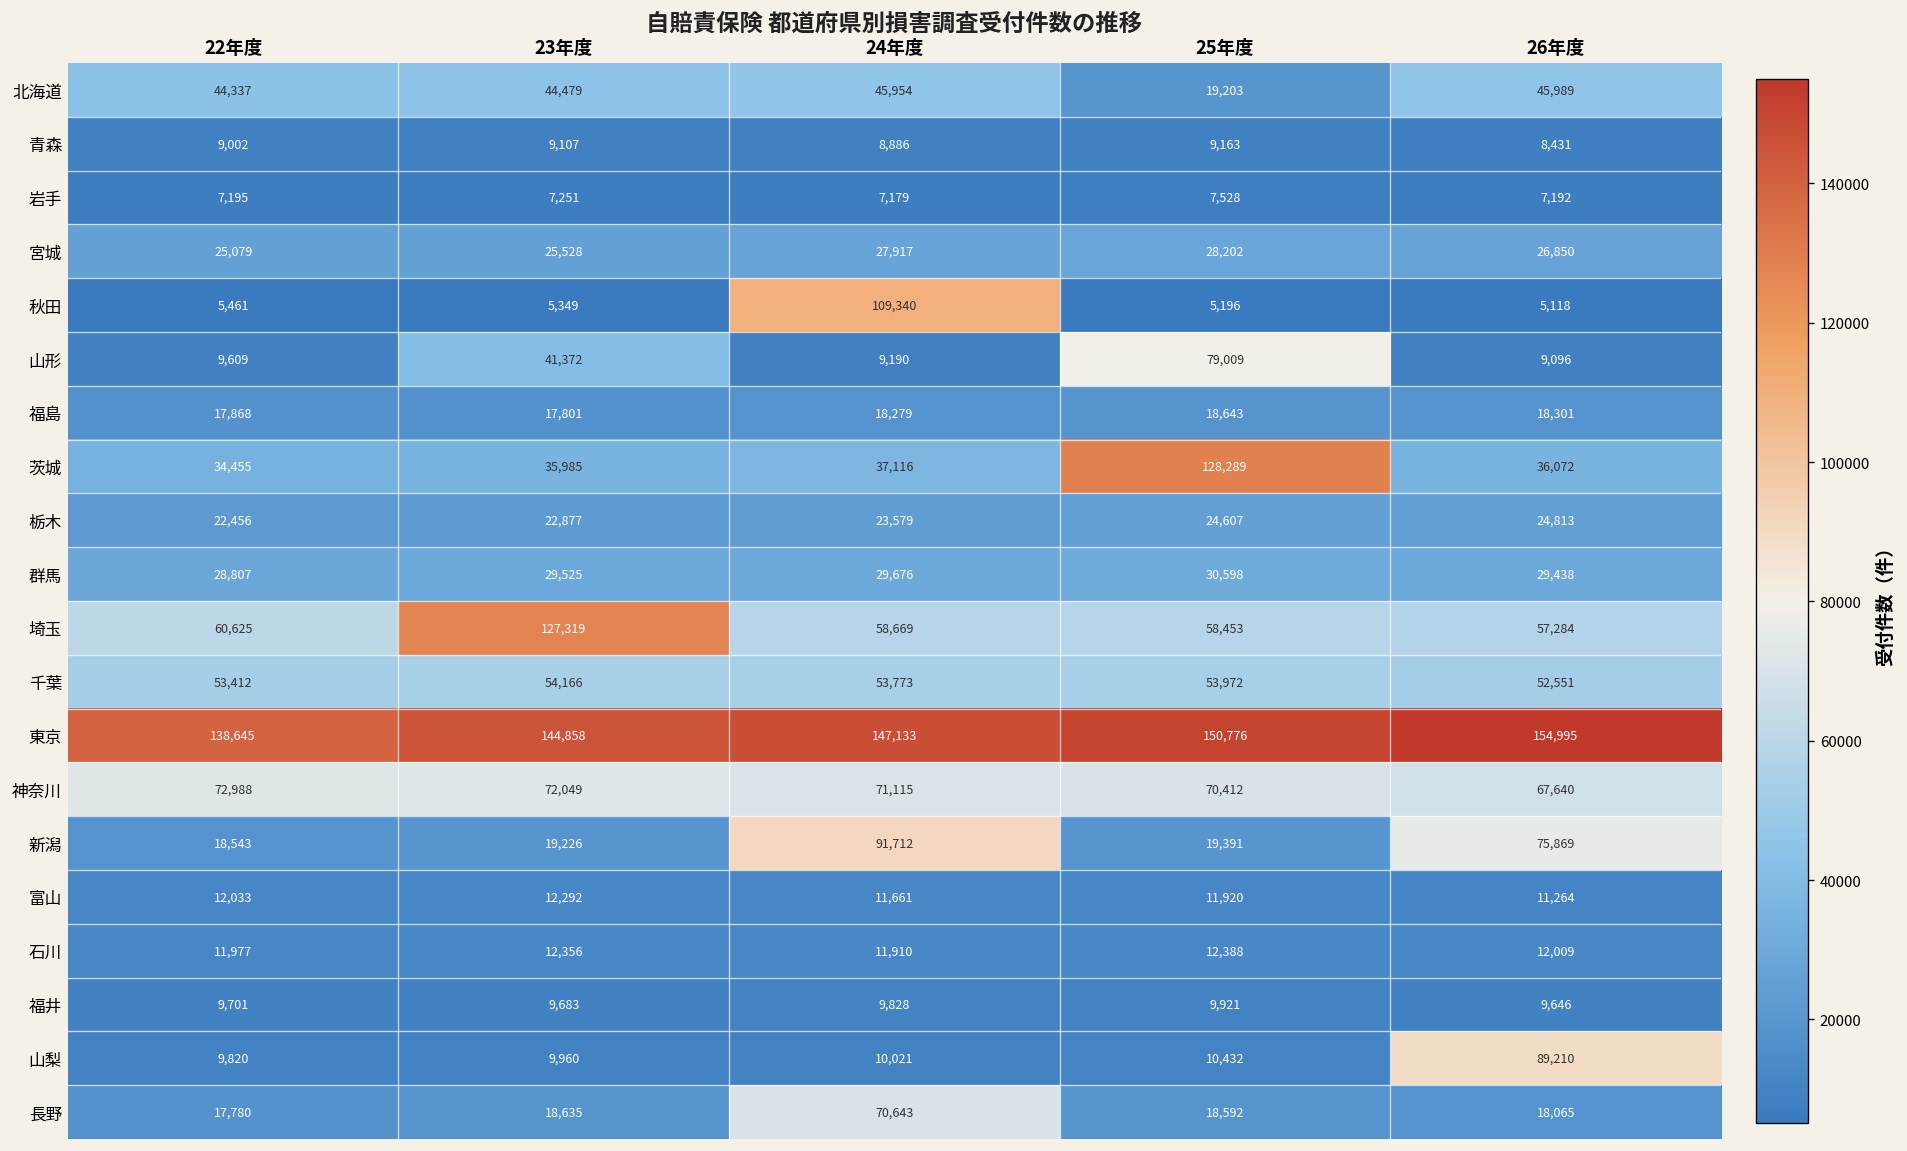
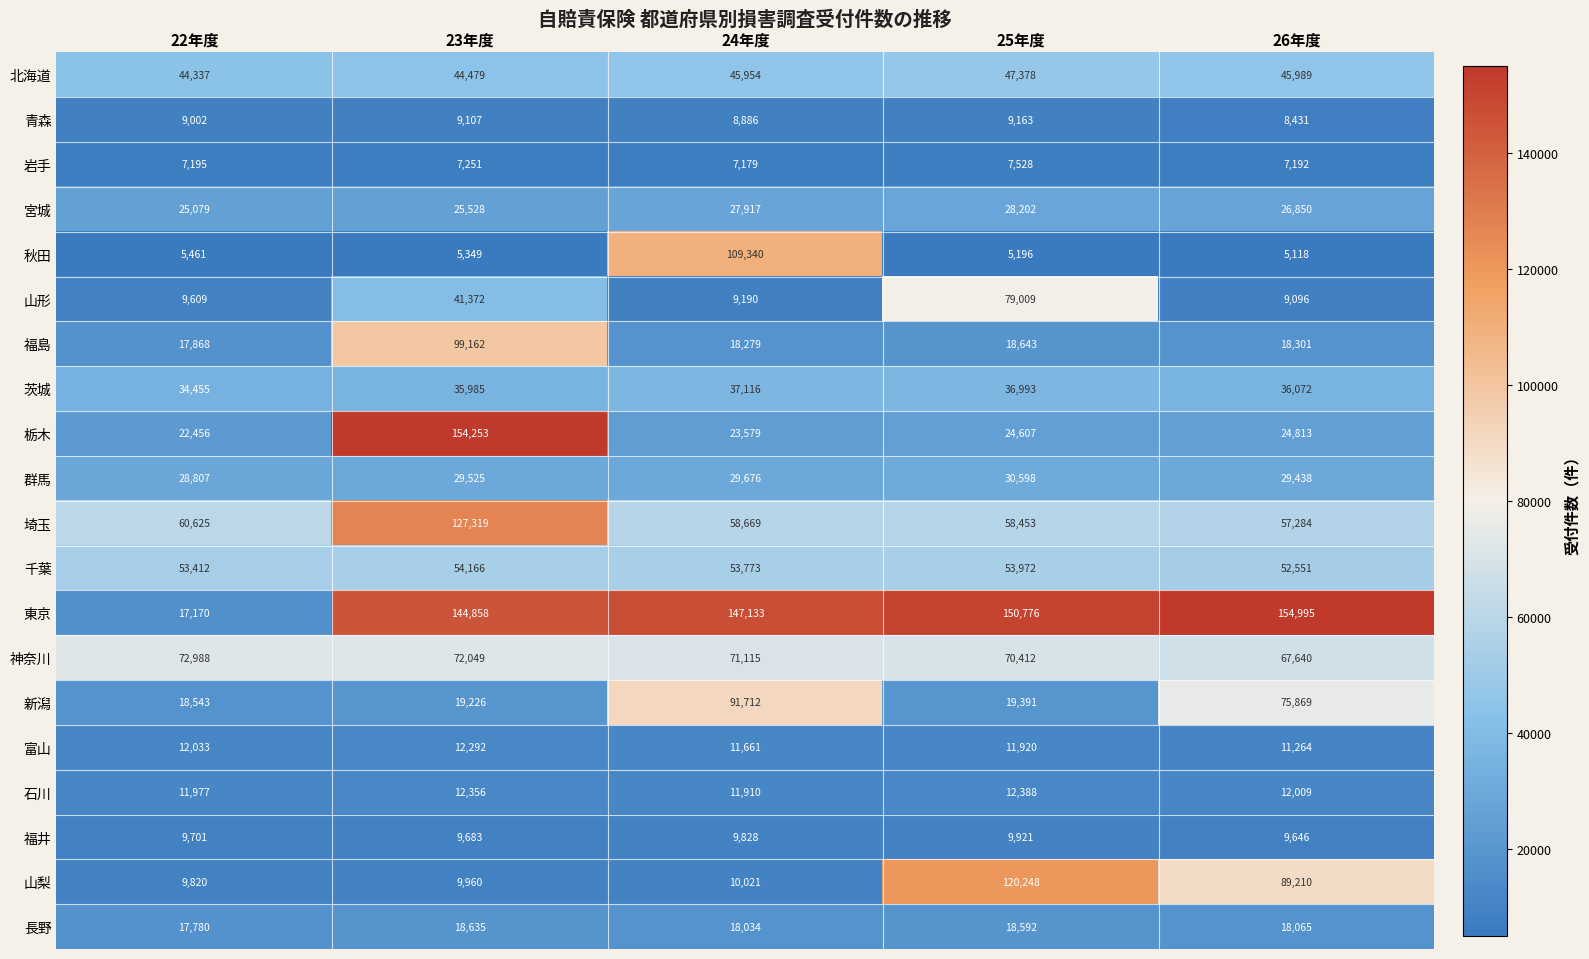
北海道, 25年度: 19,203 -> 47,378
福島, 23年度: 17,801 -> 99,162
茨城, 25年度: 128,289 -> 36,993
栃木, 23年度: 22,877 -> 154,253
東京, 22年度: 138,645 -> 17,170
山梨, 25年度: 10,432 -> 120,248
長野, 24年度: 70,643 -> 18,034
